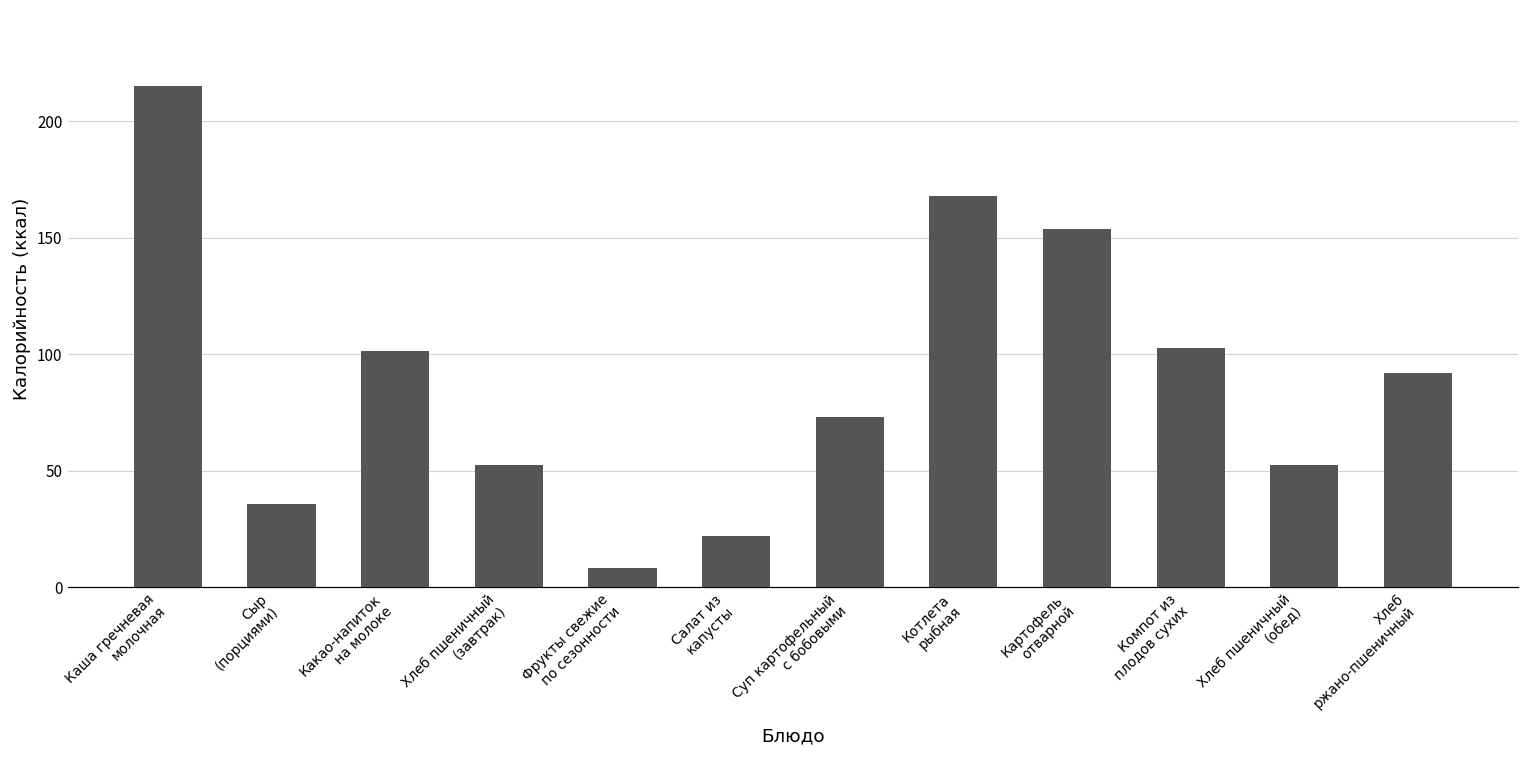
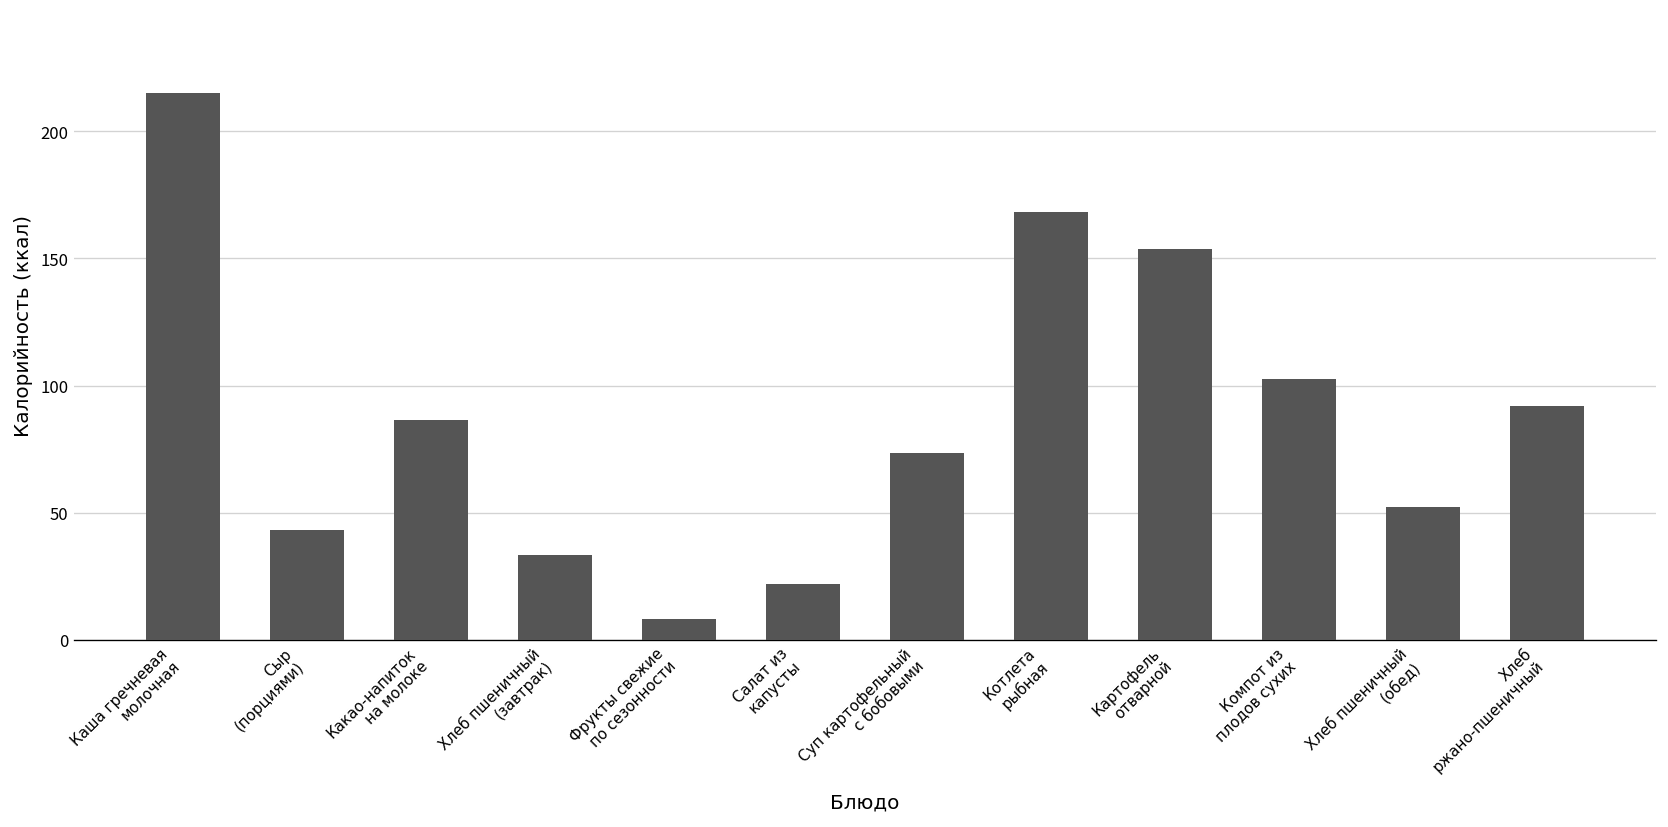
Сыр (порциями): 36 -> 43
Какао-напиток на молоке: 102 -> 87
Хлеб пшеничный (завтрак): 52 -> 33
